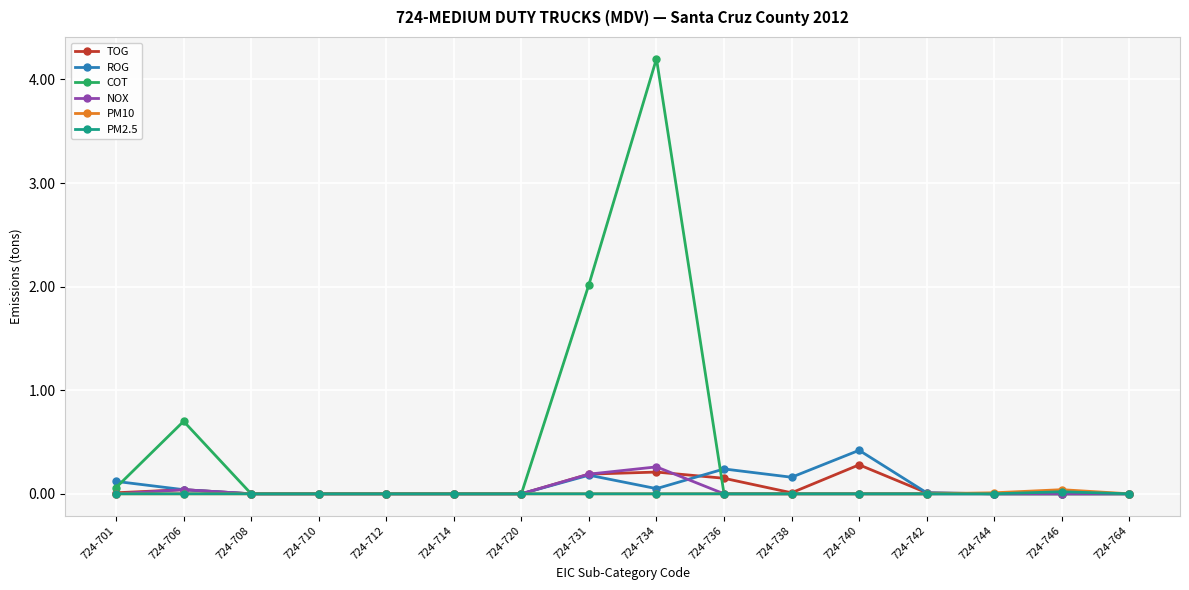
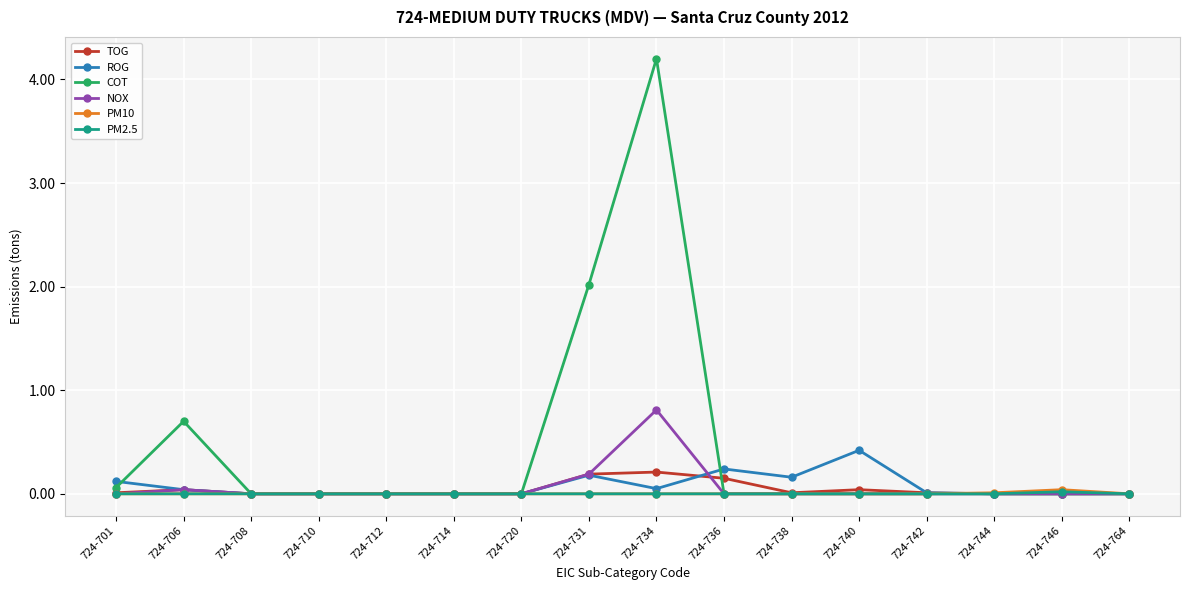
NOX, 724-734: 0.26 -> 0.81
TOG, 724-740: 0.28 -> 0.04
